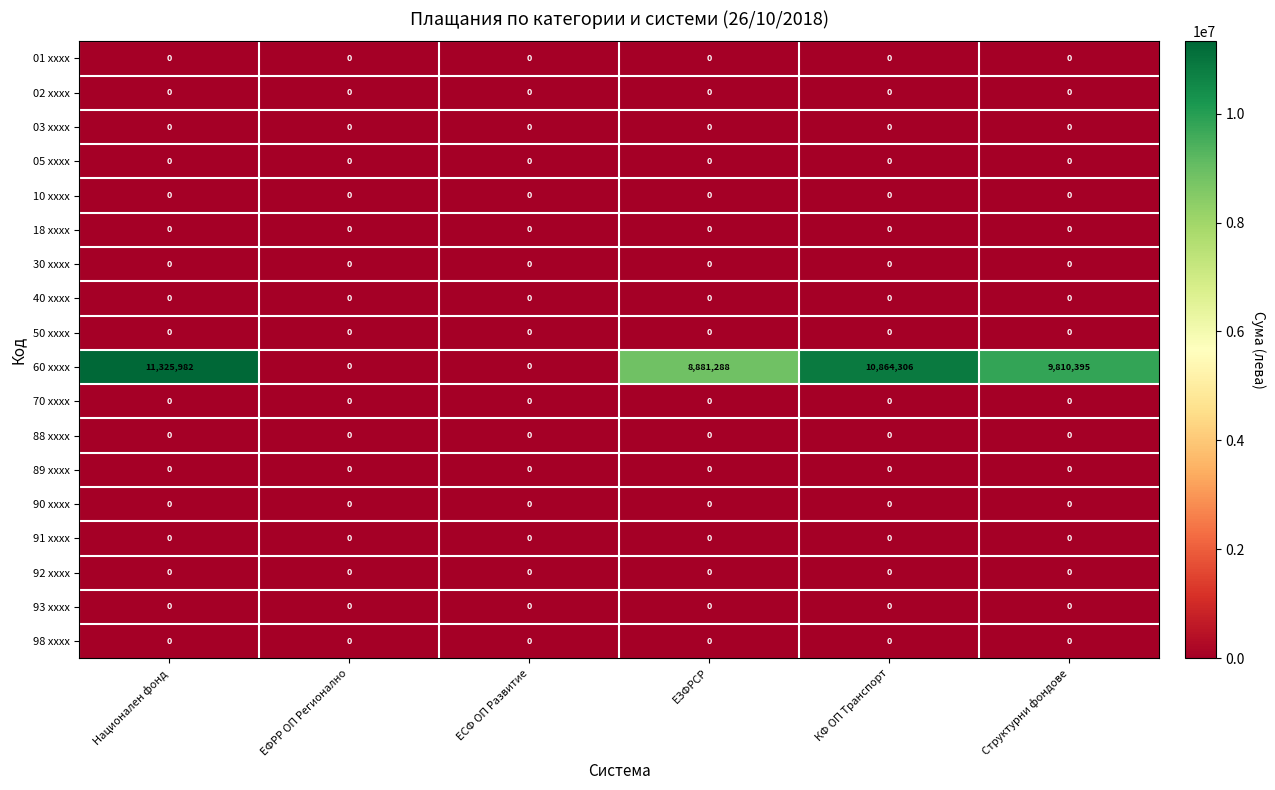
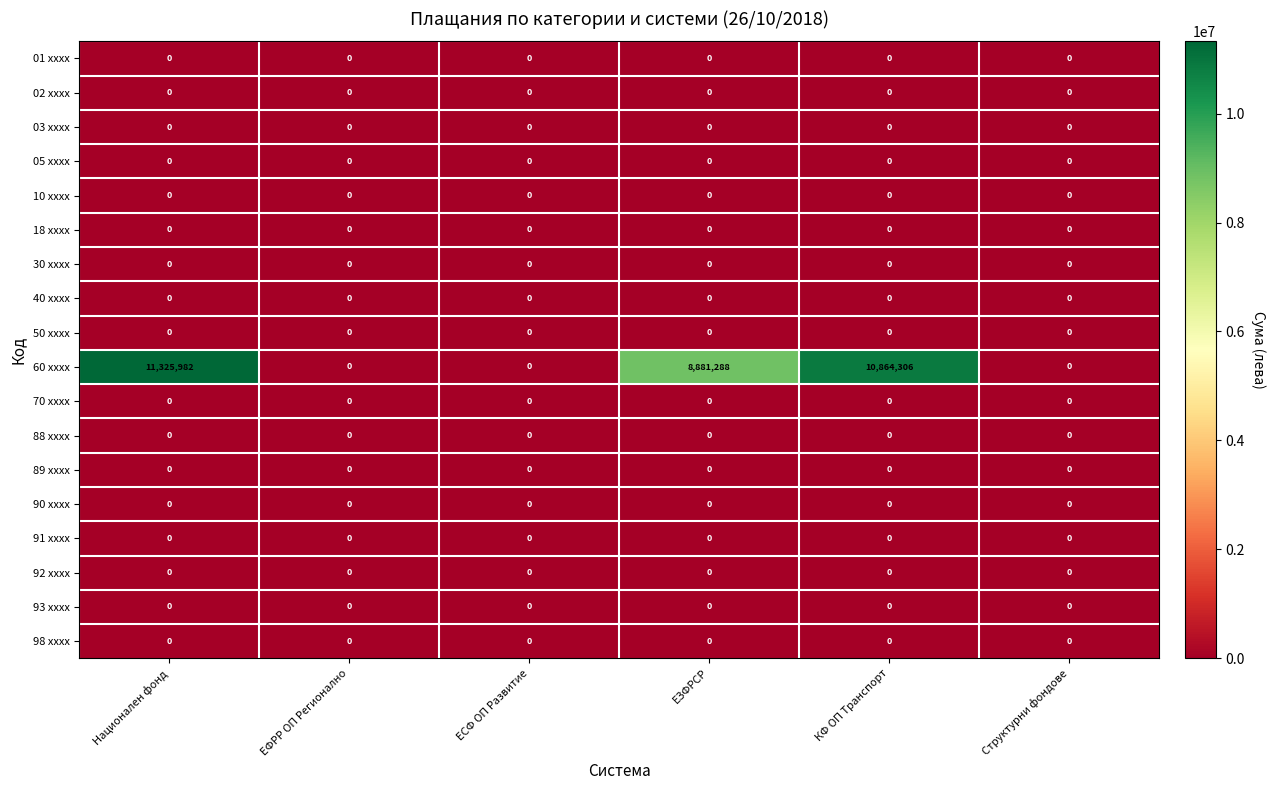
60 xxxx, Структурни фондове: 9,810,395 -> 0
